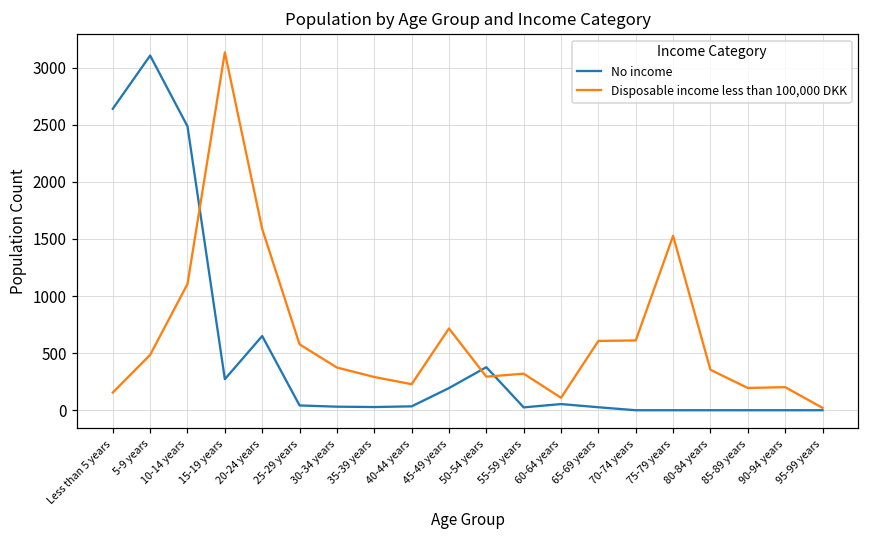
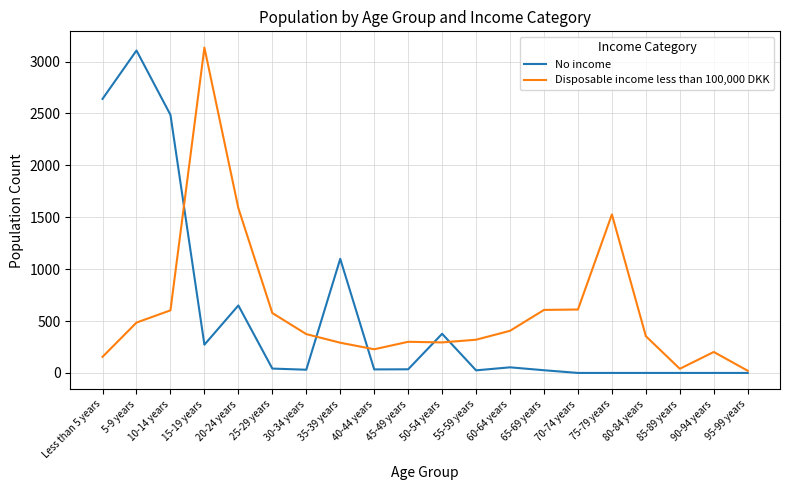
Disposable income less than 100,000 DKK, 10-14 years: 1110 -> 600
No income, 35-39 years: 30 -> 1100
No income, 45-49 years: 190 -> 40
Disposable income less than 100,000 DKK, 45-49 years: 720 -> 300
Disposable income less than 100,000 DKK, 60-64 years: 110 -> 410
Disposable income less than 100,000 DKK, 85-89 years: 200 -> 40
